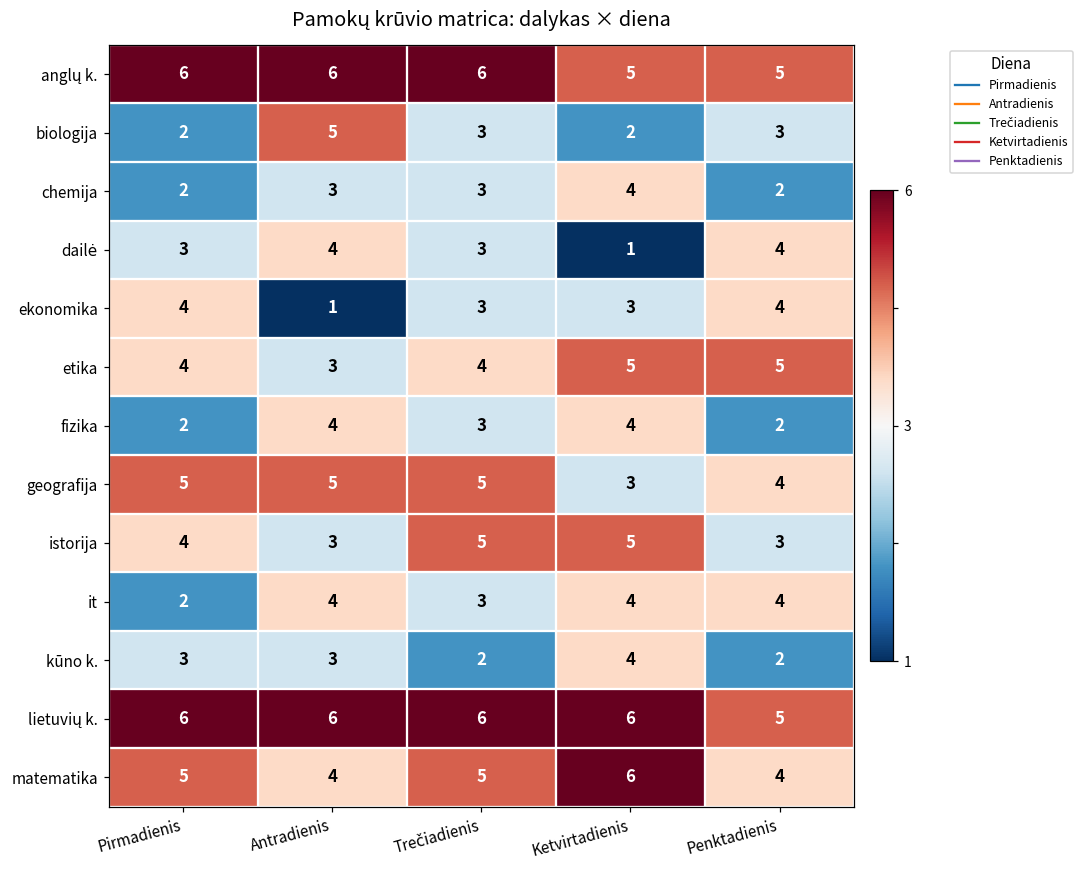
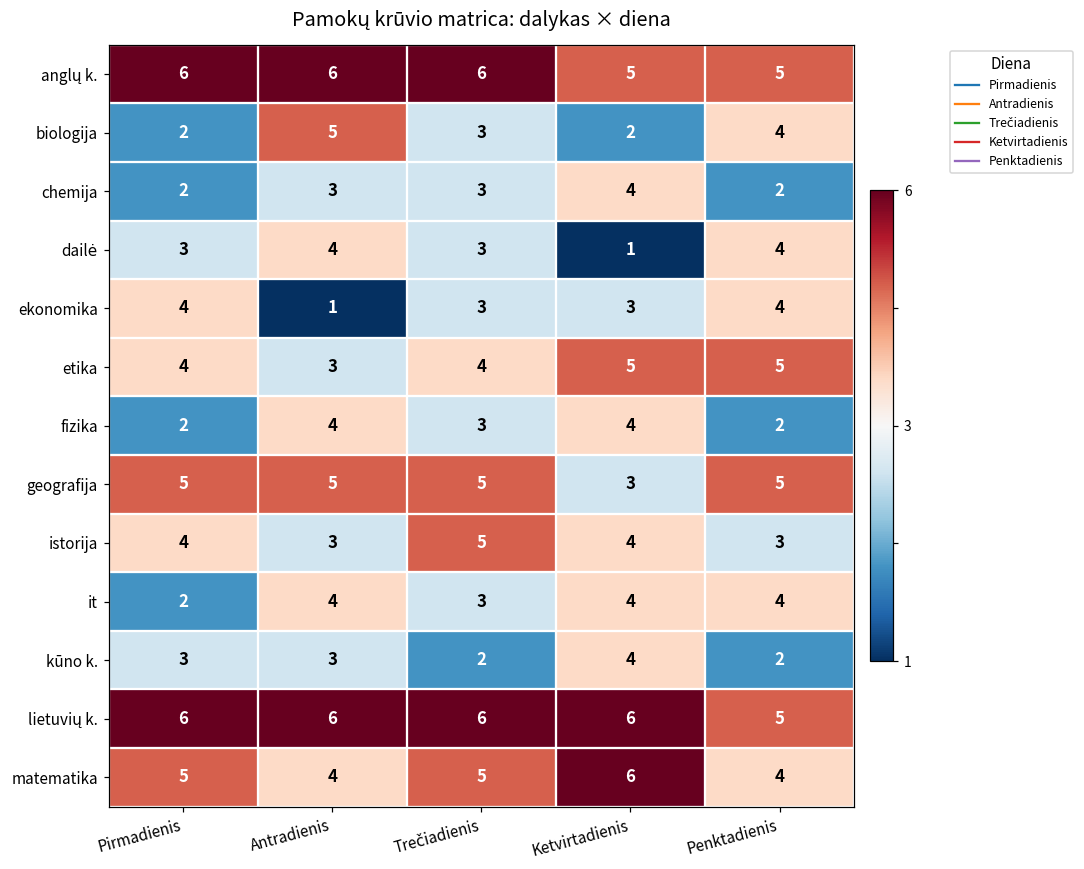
biologija, Penktadienis: 3 -> 4
geografija, Penktadienis: 4 -> 5
istorija, Ketvirtadienis: 5 -> 4
